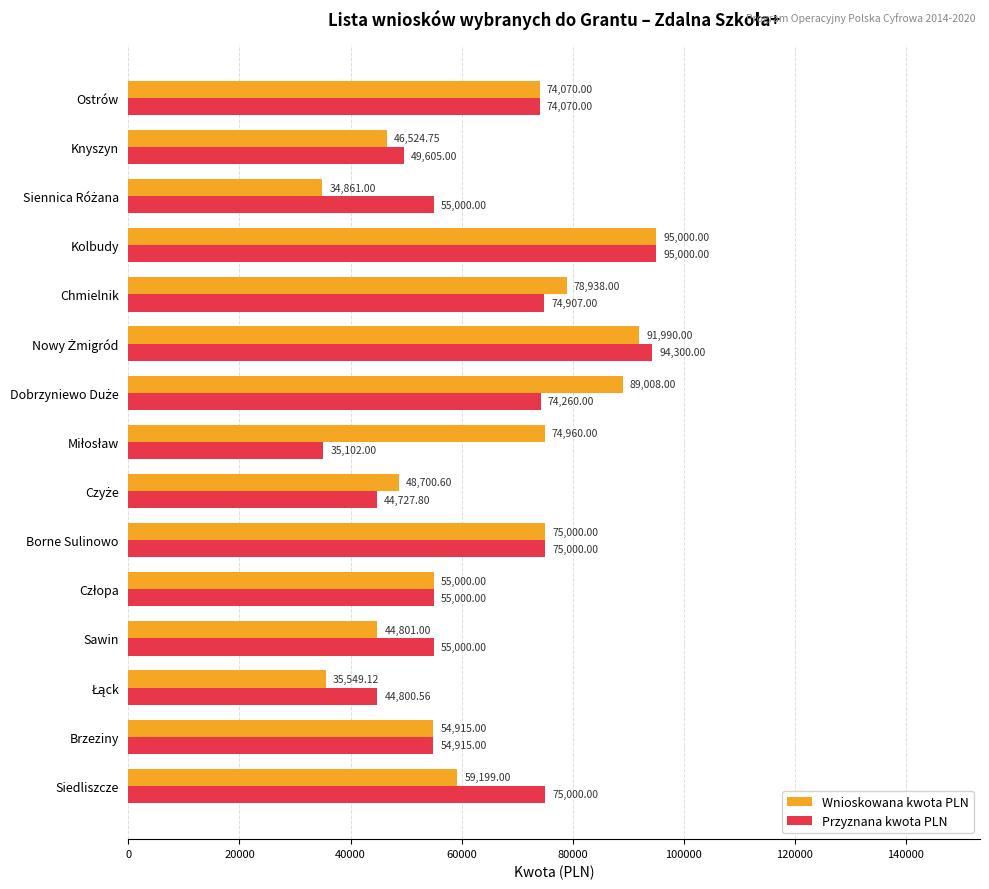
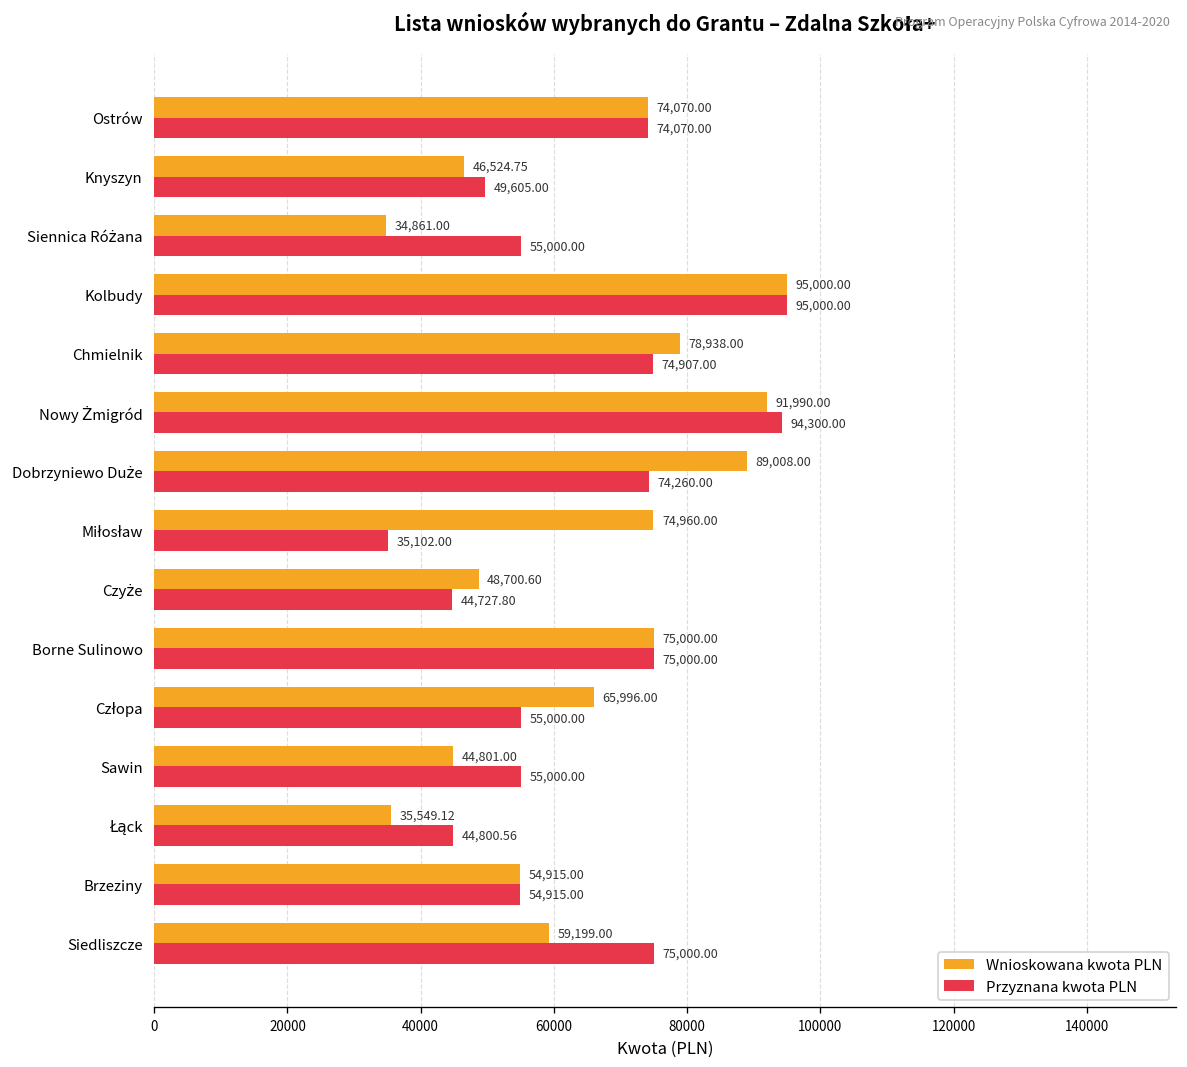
Wnioskowana kwota PLN, Człopa: 55,000.00 -> 65,996.00
